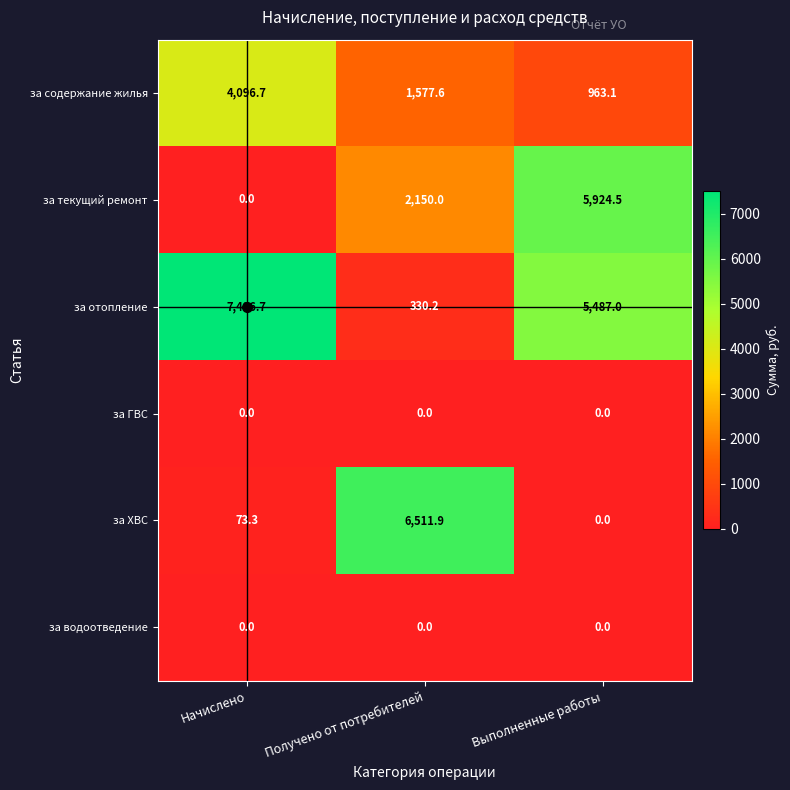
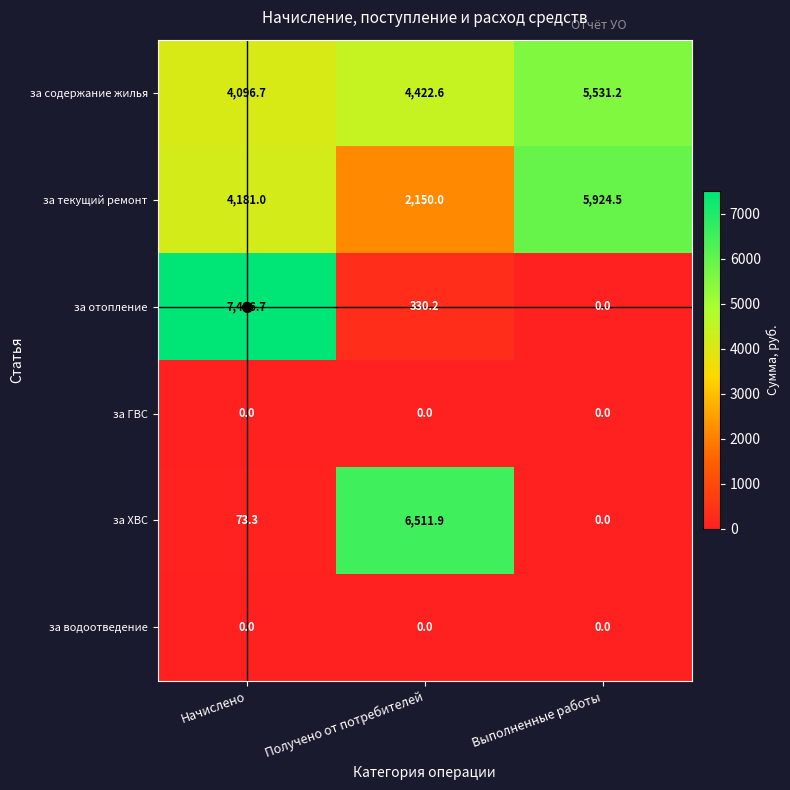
за содержание жилья, Получено от потребителей: 1,577.6 -> 4,422.6
за содержание жилья, Выполненные работы: 963.1 -> 5,531.2
за текущий ремонт, Начислено: 0.0 -> 4,181.0
за отопление, Выполненные работы: 5,487.0 -> 0.0
